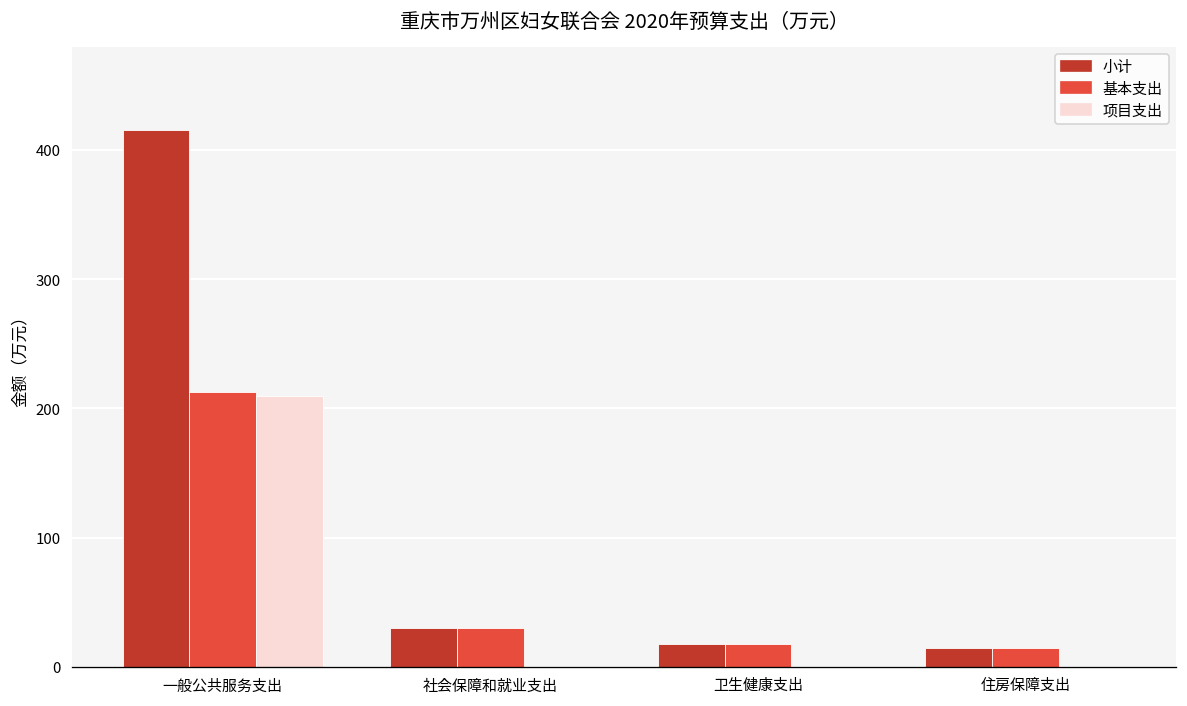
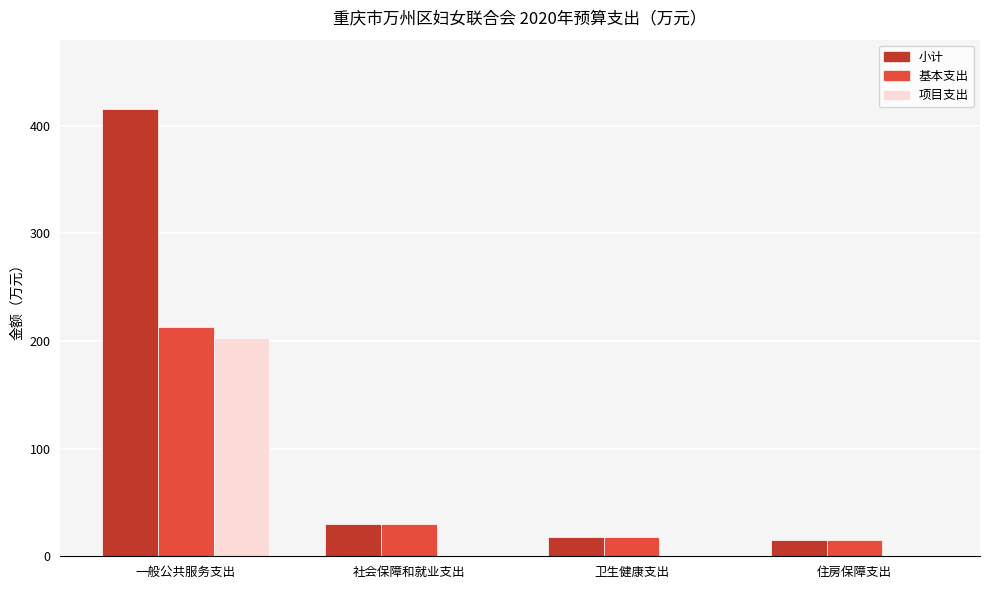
项目支出, 一般公共服务支出: 210 -> 203
